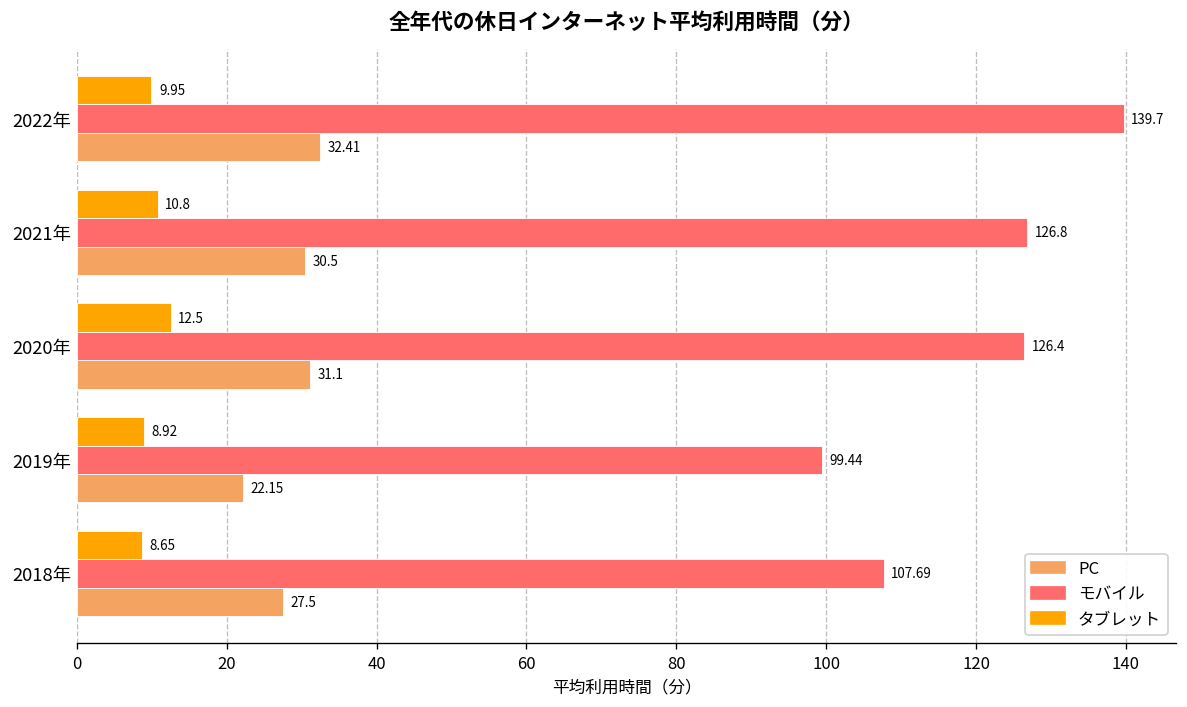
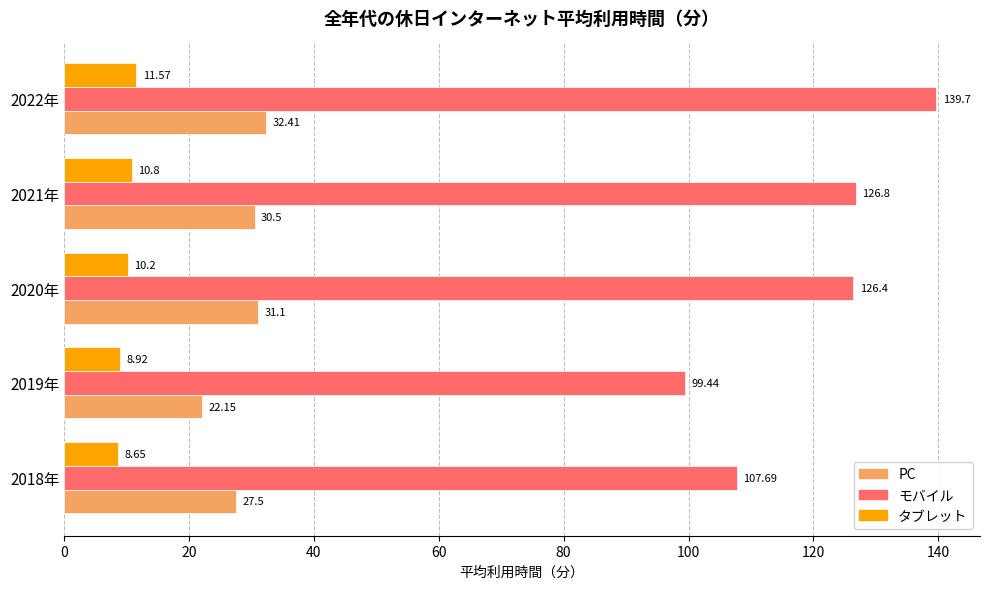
タブレット, 2022年: 9.95 -> 11.57
タブレット, 2020年: 12.5 -> 10.2
